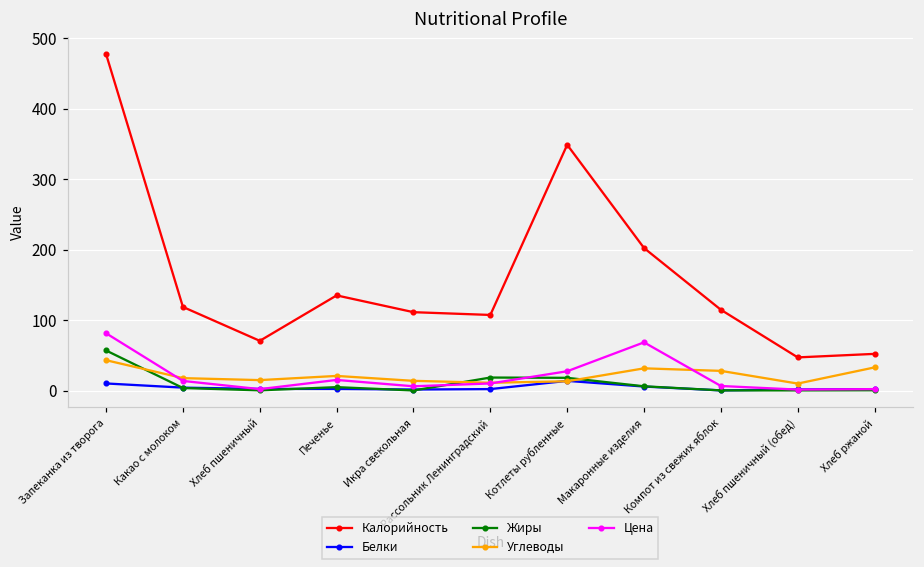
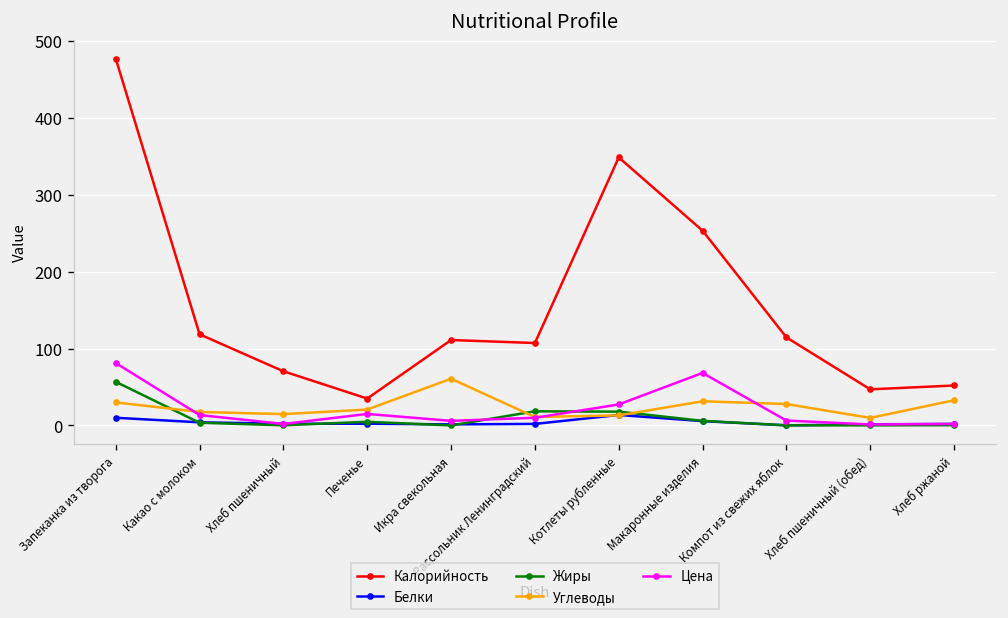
Углеводы, Запеканка из творога: 40 -> 30
Калорийность, Печенье: 140 -> 40
Углеводы, Икра свекольная: 10 -> 60
Калорийность, Макаронные изделия: 200 -> 250
